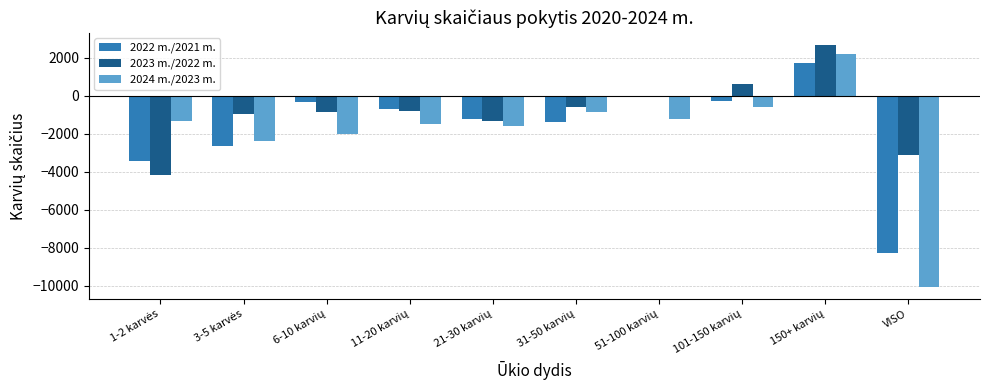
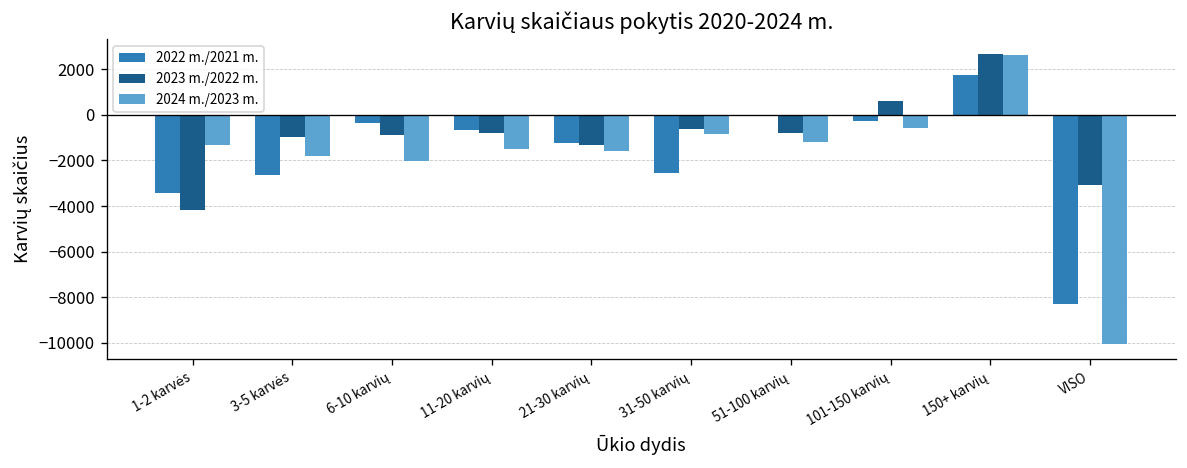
2024 m./2023 m., 3-5 karvės: -2400 -> -1800
2022 m./2021 m., 31-50 karvių: -1400 -> -2500
2023 m./2022 m., 51-100 karvių: -100 -> -800
2024 m./2023 m., 150+ karvių: 2200 -> 2600
